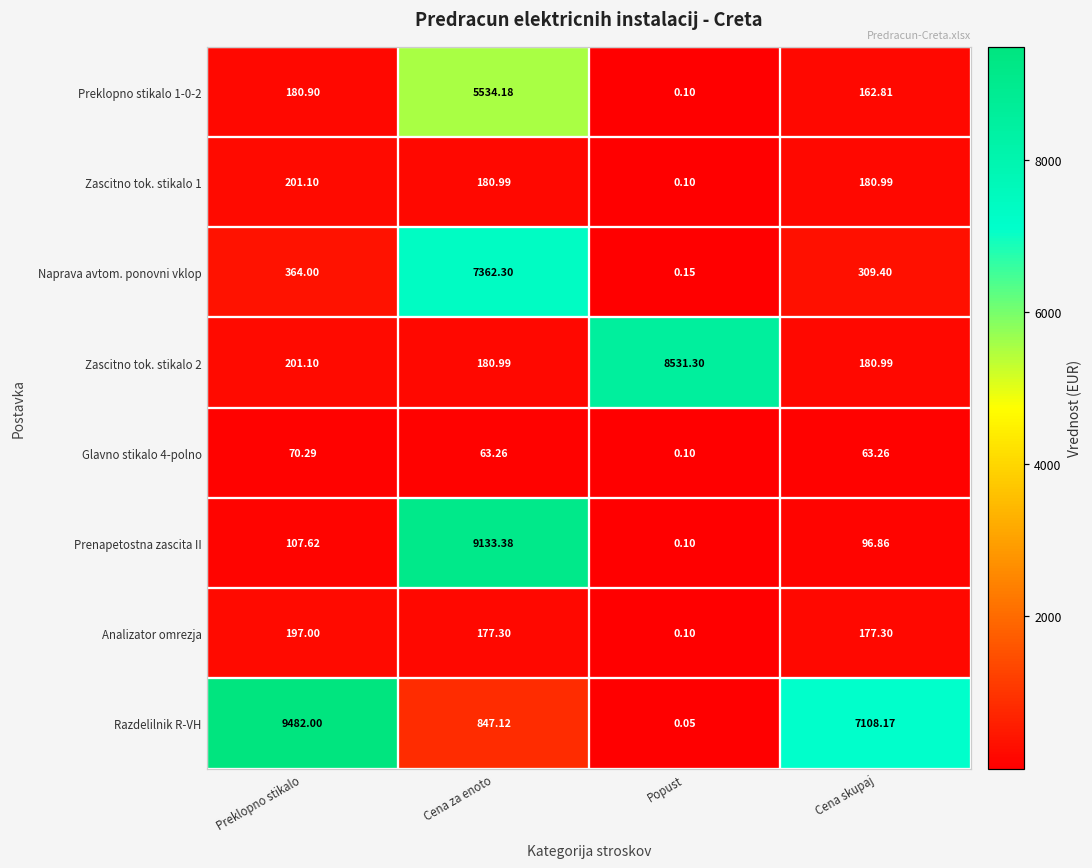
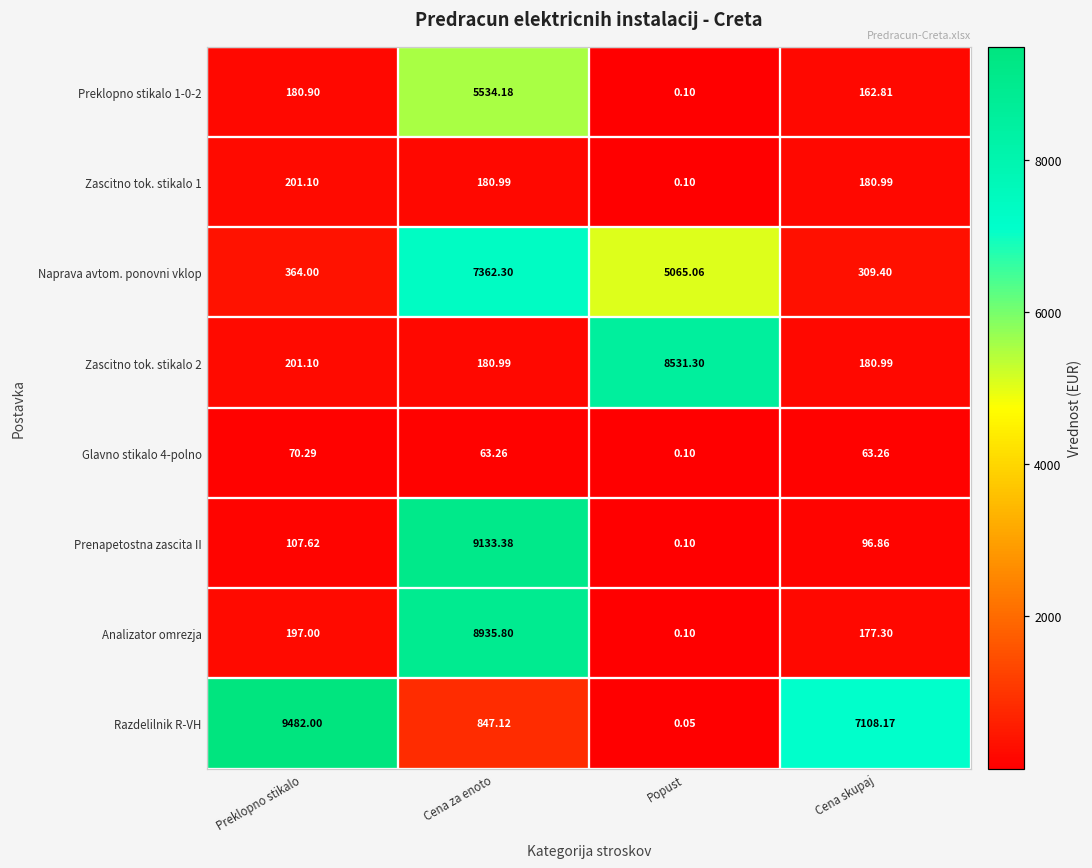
Naprava avtom. ponovni vklop, Popust: 0.15 -> 5065.06
Analizator omrezja, Cena za enoto: 177.30 -> 8935.80
